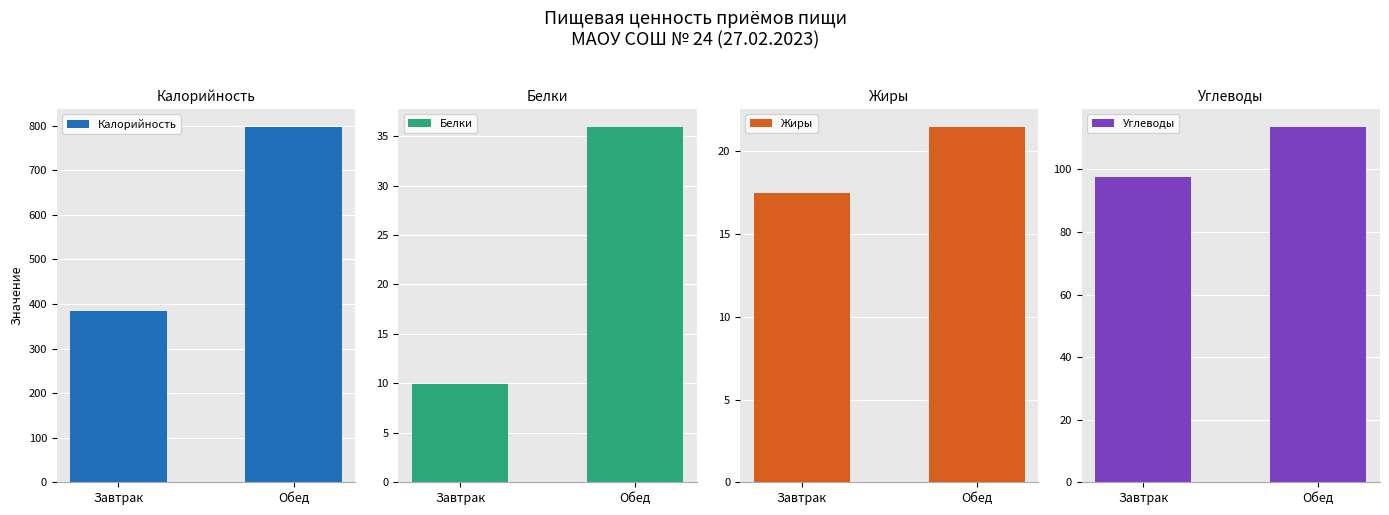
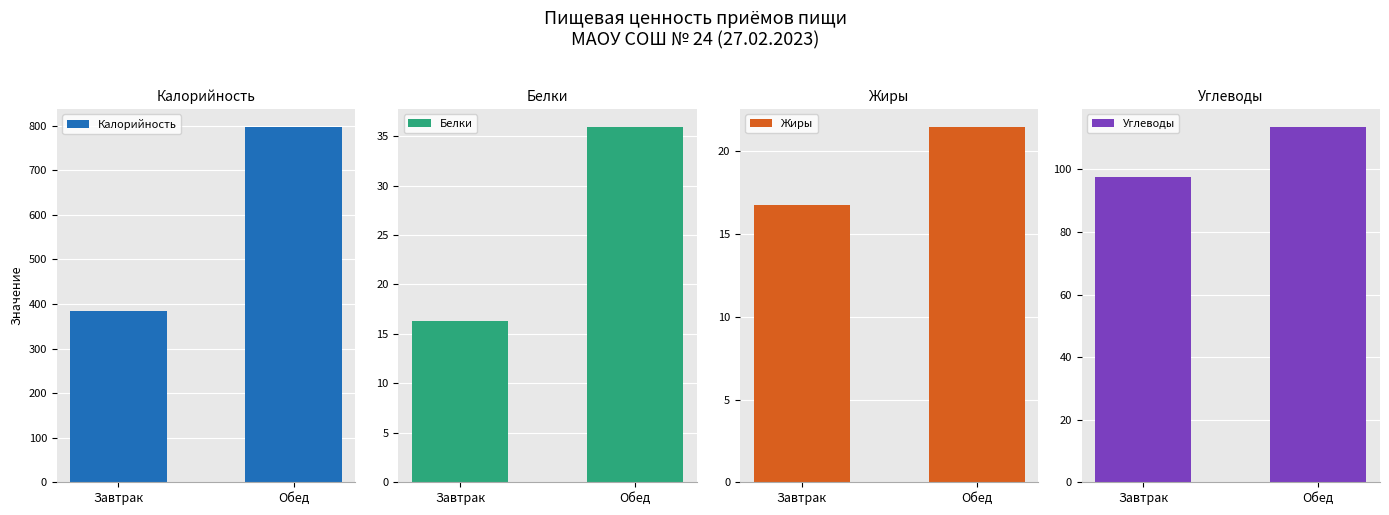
Белки, Завтрак: 10 -> 16
Жиры, Завтрак: 17.5 -> 16.8
